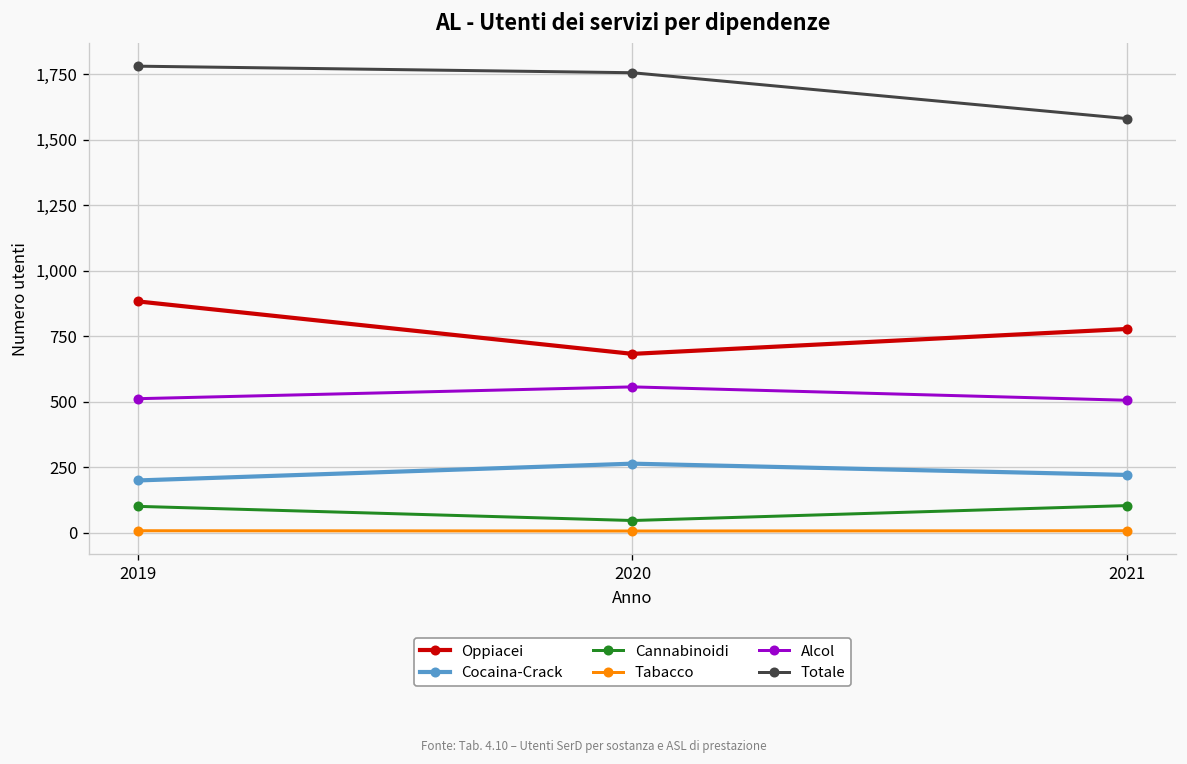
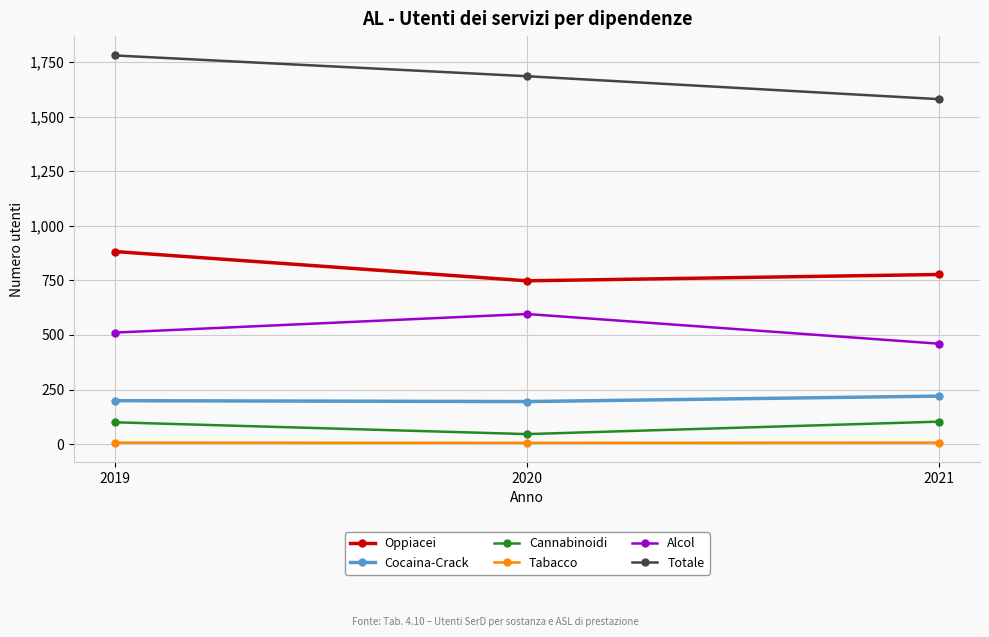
Oppiacei, 2020: 680 -> 750
Cocaina-Crack, 2020: 260 -> 200
Alcol, 2020: 560 -> 600
Totale, 2020: 1,760 -> 1,690
Alcol, 2021: 510 -> 460
